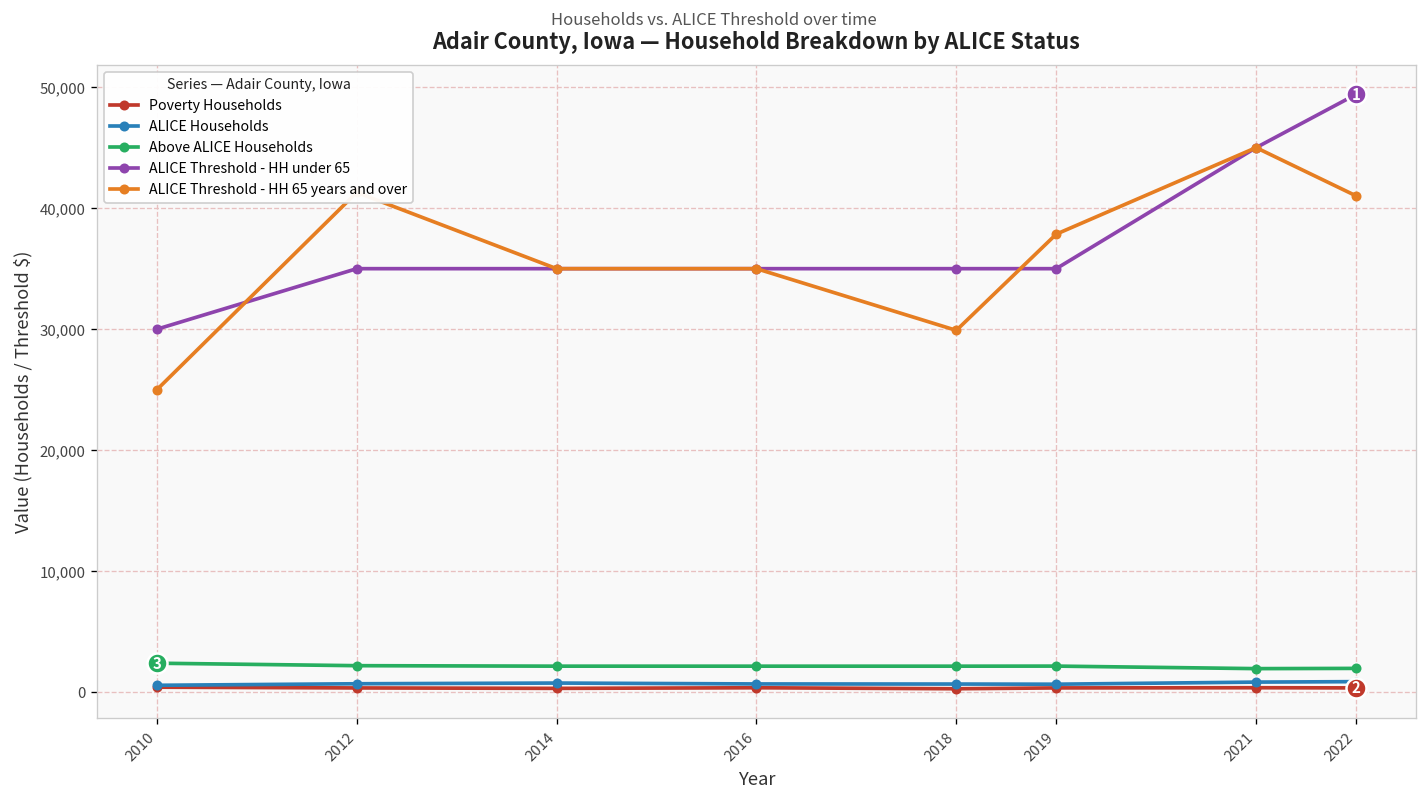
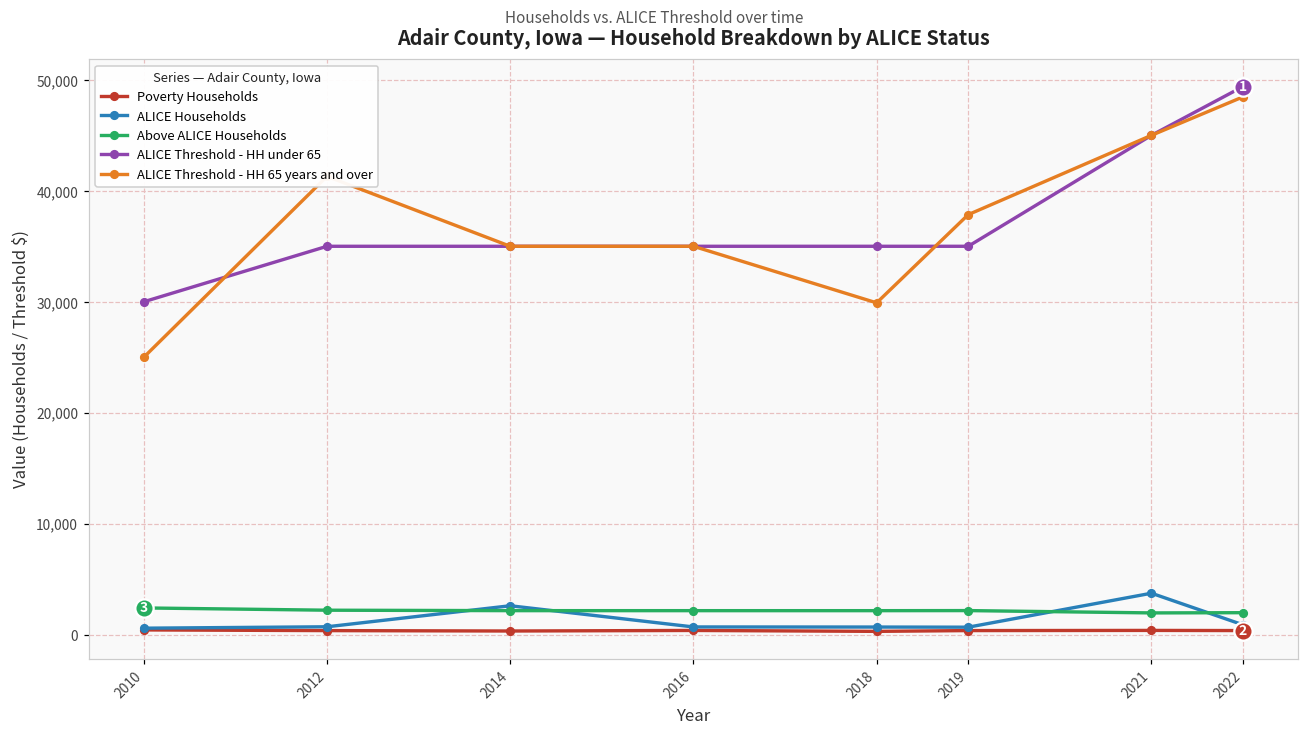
ALICE Households, 2014: 800 -> 2,600
ALICE Households, 2021: 800 -> 3,700
ALICE Threshold - HH 65 years and over, 2022: 41,000 -> 48,500
